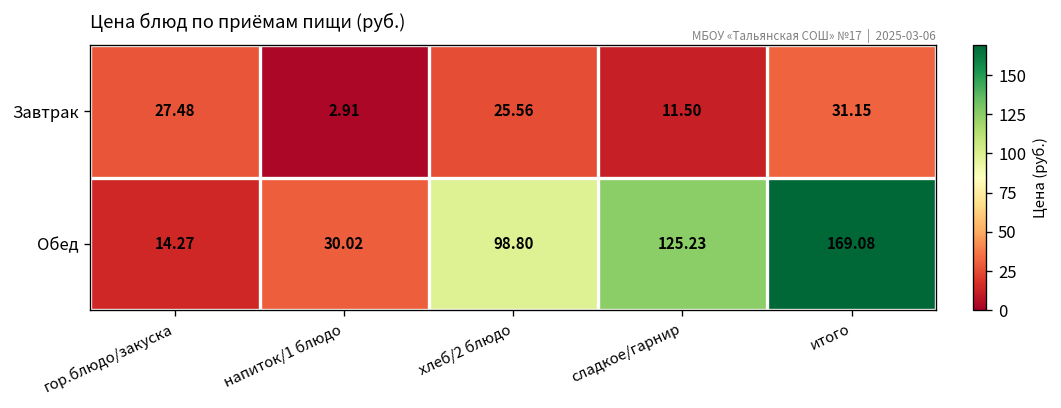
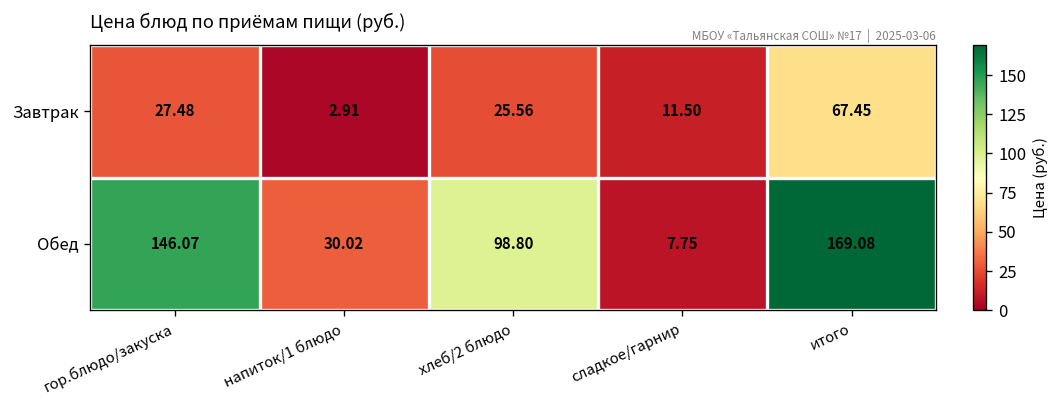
Завтрак, итого: 31.15 -> 67.45
Обед, гор.блюдо/закуска: 14.27 -> 146.07
Обед, сладкое/гарнир: 125.23 -> 7.75
